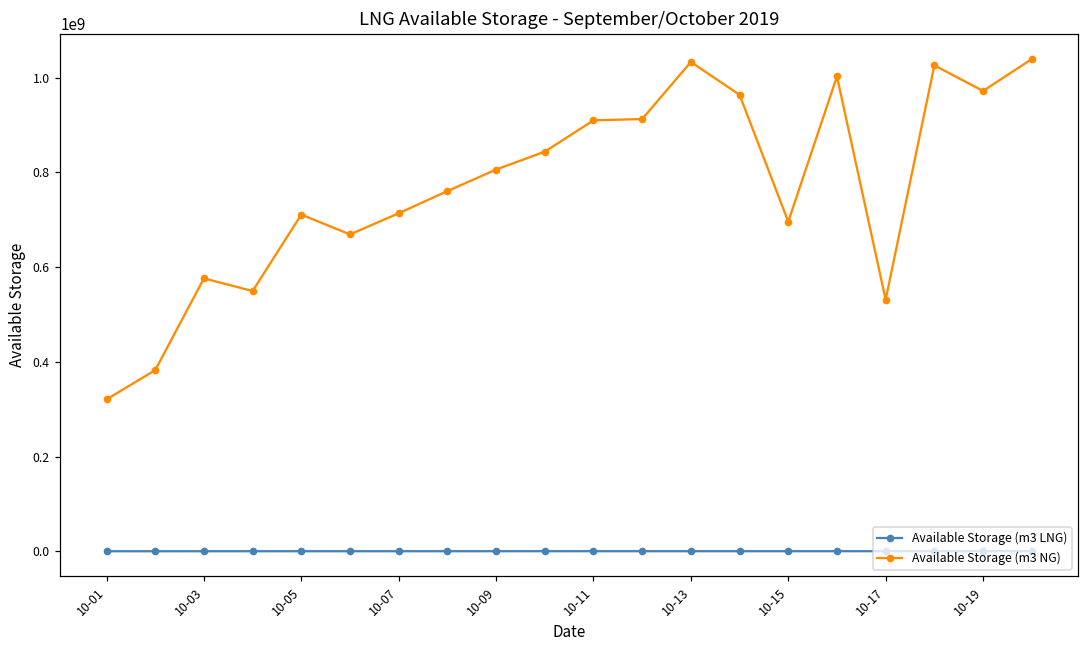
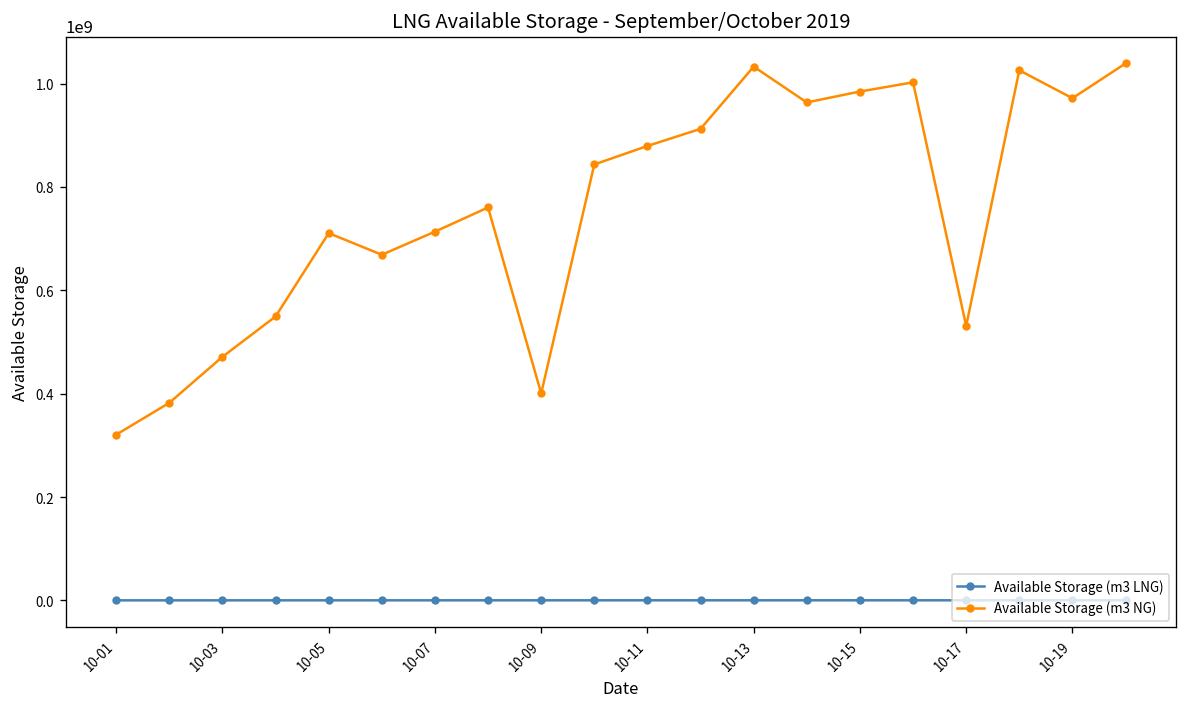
Available Storage (m3 NG), 10-03: 580000000 -> 470000000
Available Storage (m3 NG), 10-09: 810000000 -> 400000000
Available Storage (m3 NG), 10-11: 910000000 -> 880000000
Available Storage (m3 NG), 10-15: 700000000 -> 980000000
